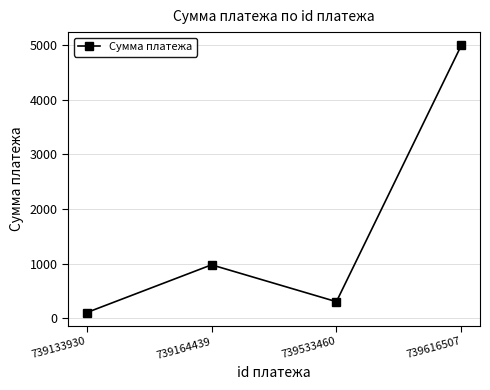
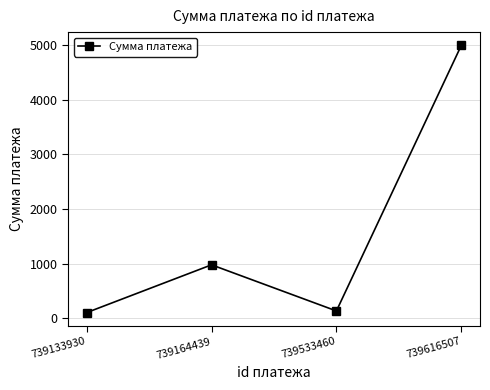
739533460: 300 -> 100
